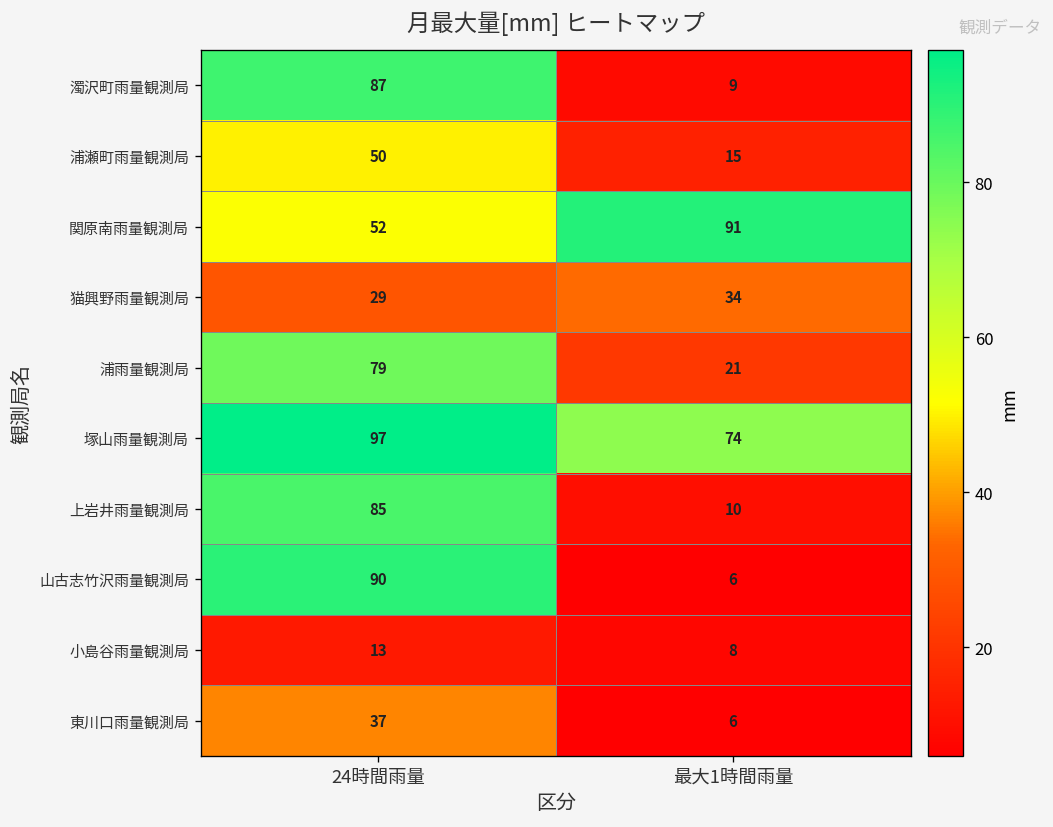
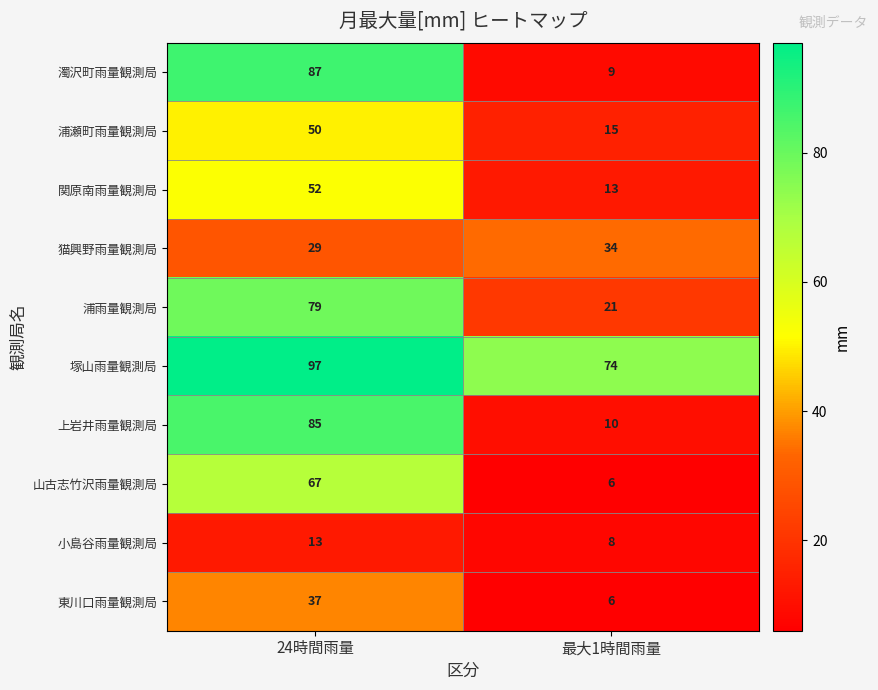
関原南雨量観測局, 最大1時間雨量: 91 -> 13
山古志竹沢雨量観測局, 24時間雨量: 90 -> 67
